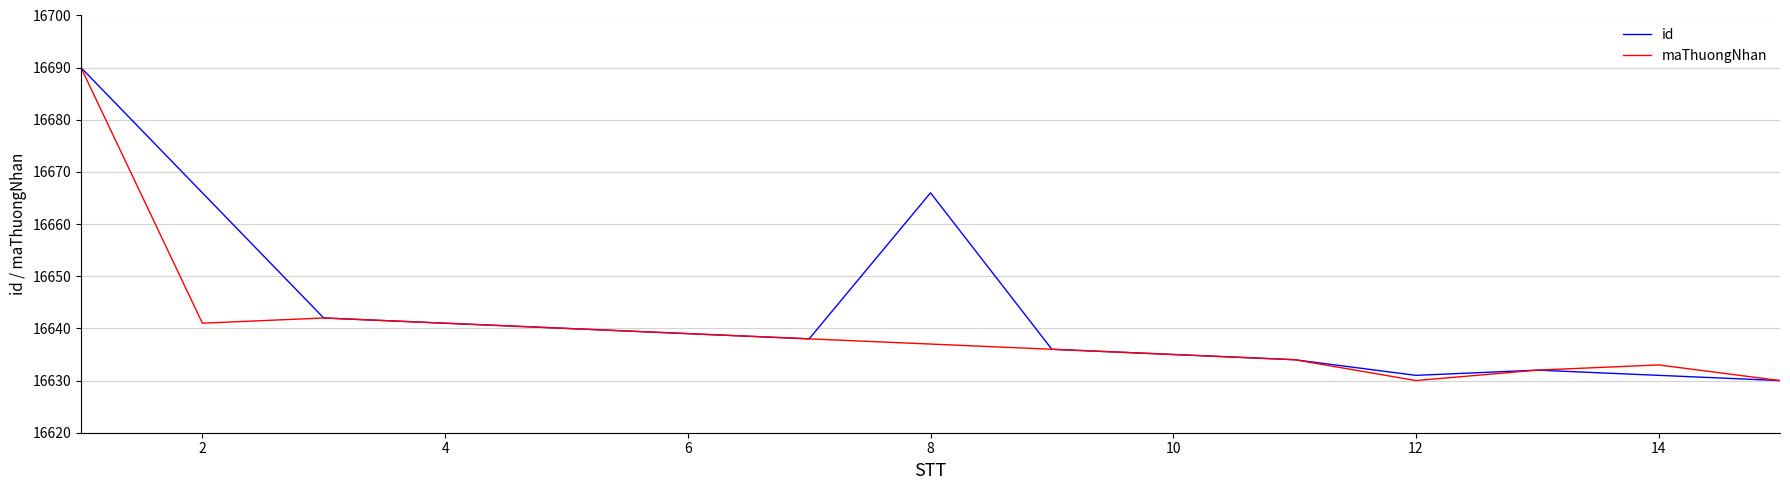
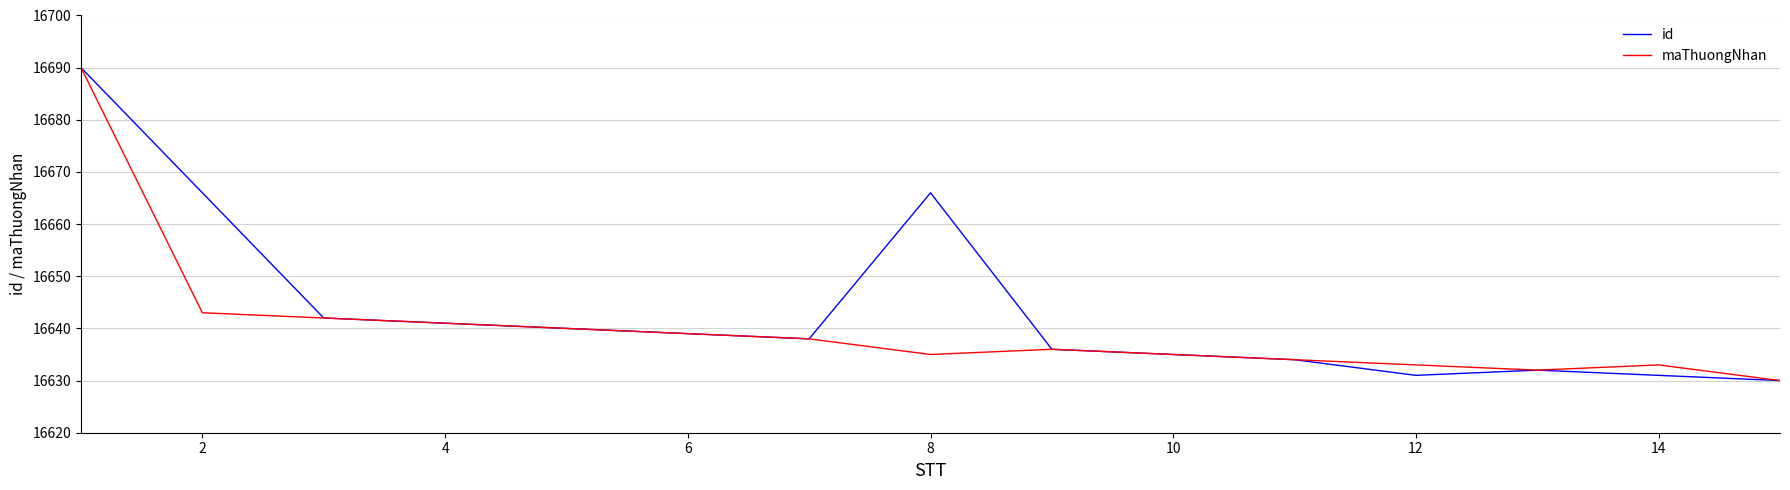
maThuongNhan, 2: 16641 -> 16643
maThuongNhan, 8: 16637 -> 16635
maThuongNhan, 12: 16630 -> 16633
